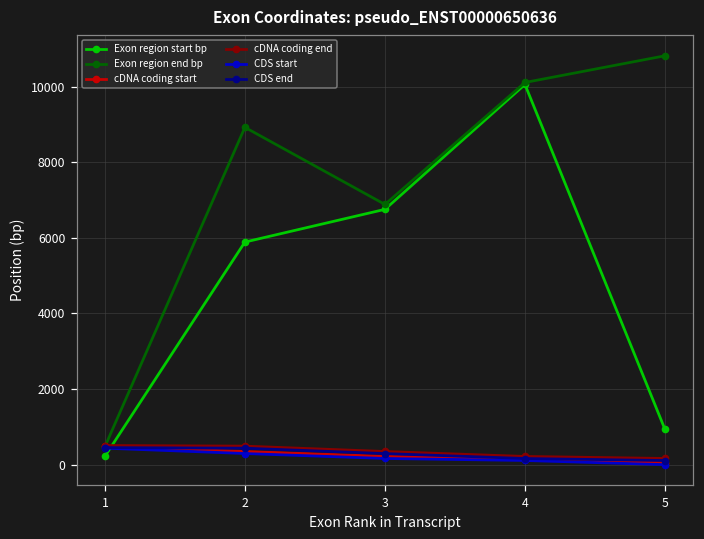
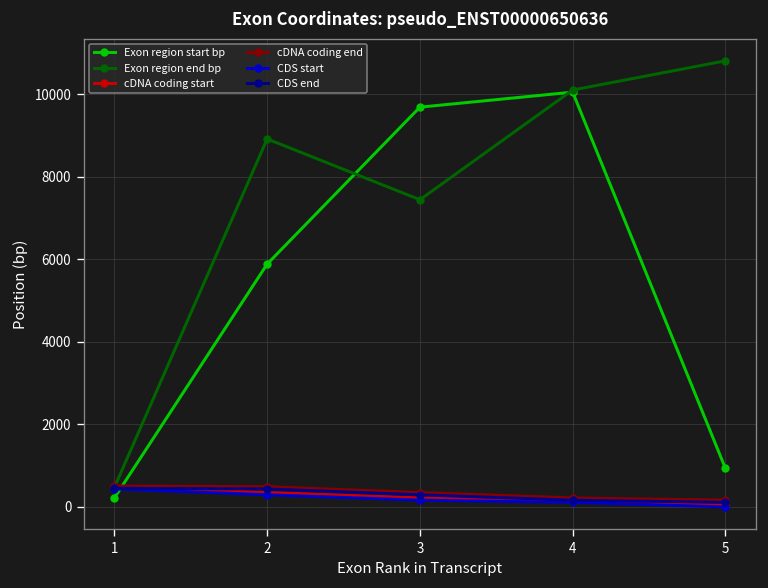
Exon region start bp, 3: 6800 -> 9700
Exon region end bp, 3: 6900 -> 7400
